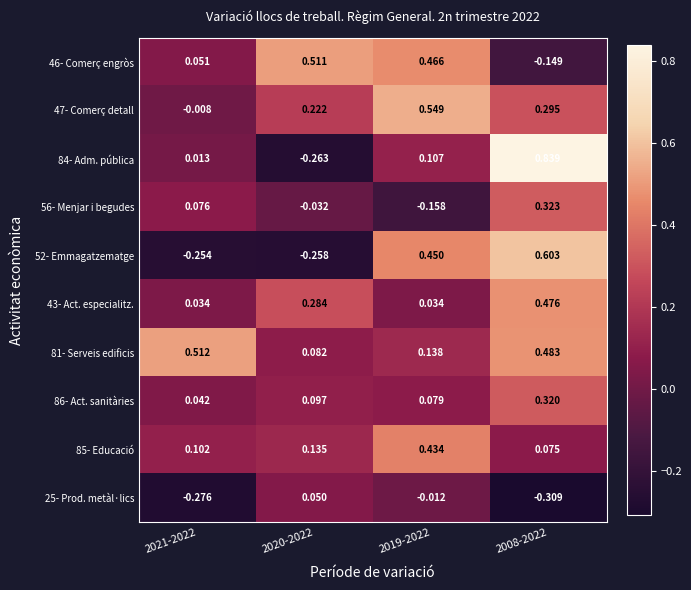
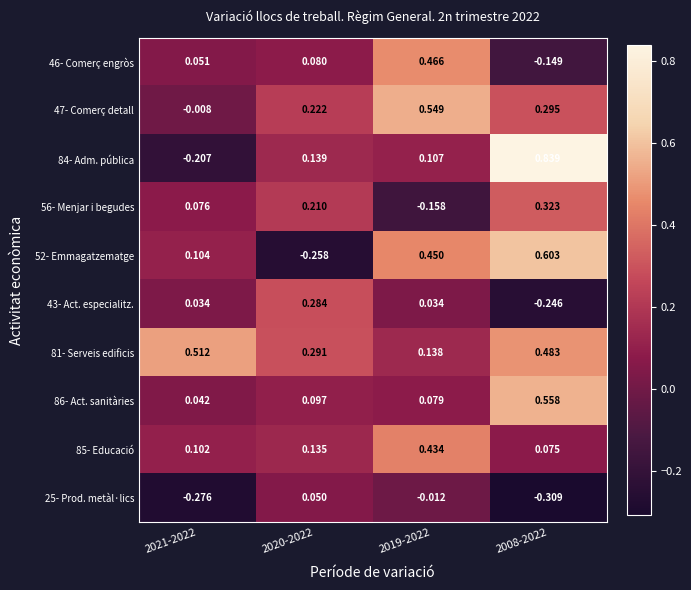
46- Comerç engròs, 2020-2022: 0.511 -> 0.080
84- Adm. pública, 2021-2022: 0.013 -> -0.207
84- Adm. pública, 2020-2022: -0.263 -> 0.139
56- Menjar i begudes, 2020-2022: -0.032 -> 0.210
52- Emmagatzematge, 2021-2022: -0.254 -> 0.104
43- Act. especialitz., 2008-2022: 0.476 -> -0.246
81- Serveis edificis, 2020-2022: 0.082 -> 0.291
86- Act. sanitàries, 2008-2022: 0.320 -> 0.558
